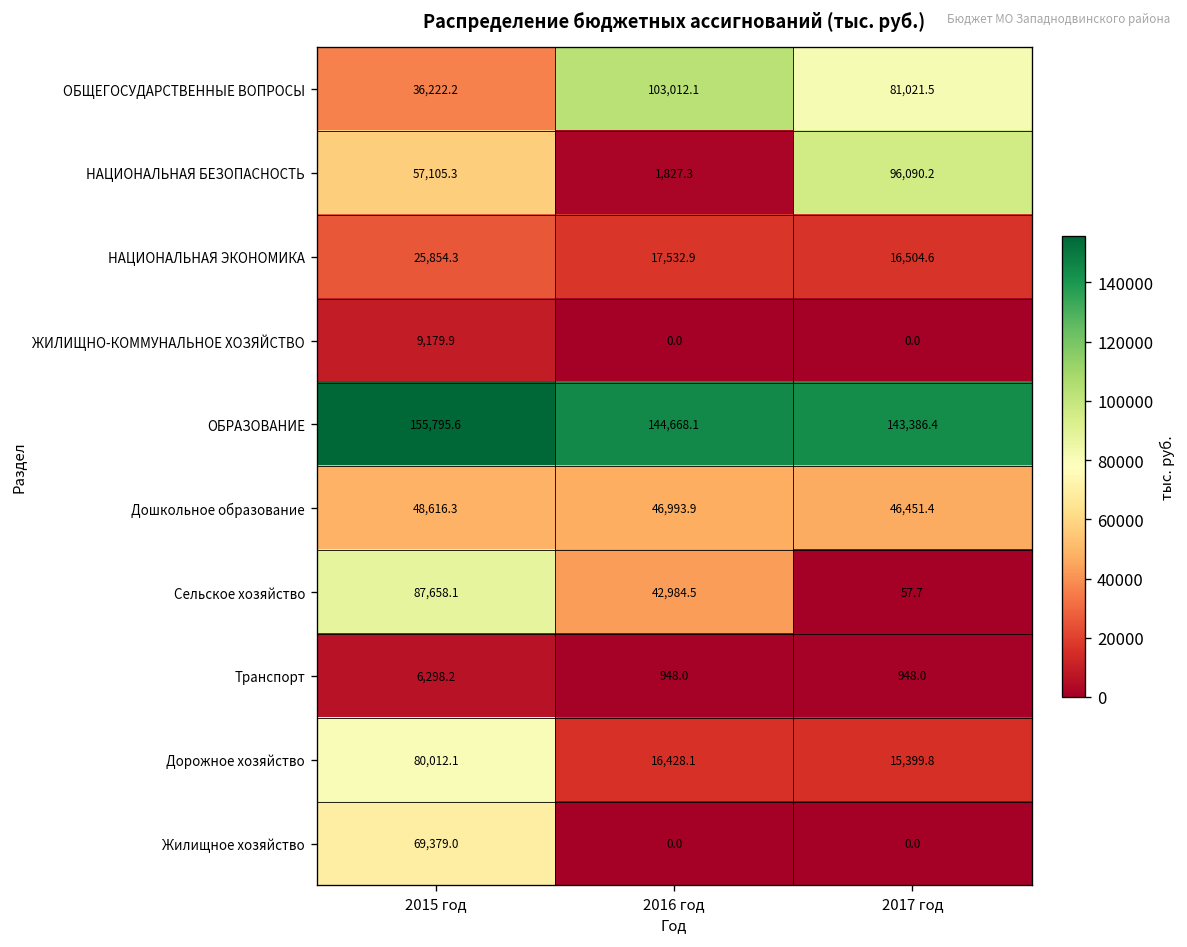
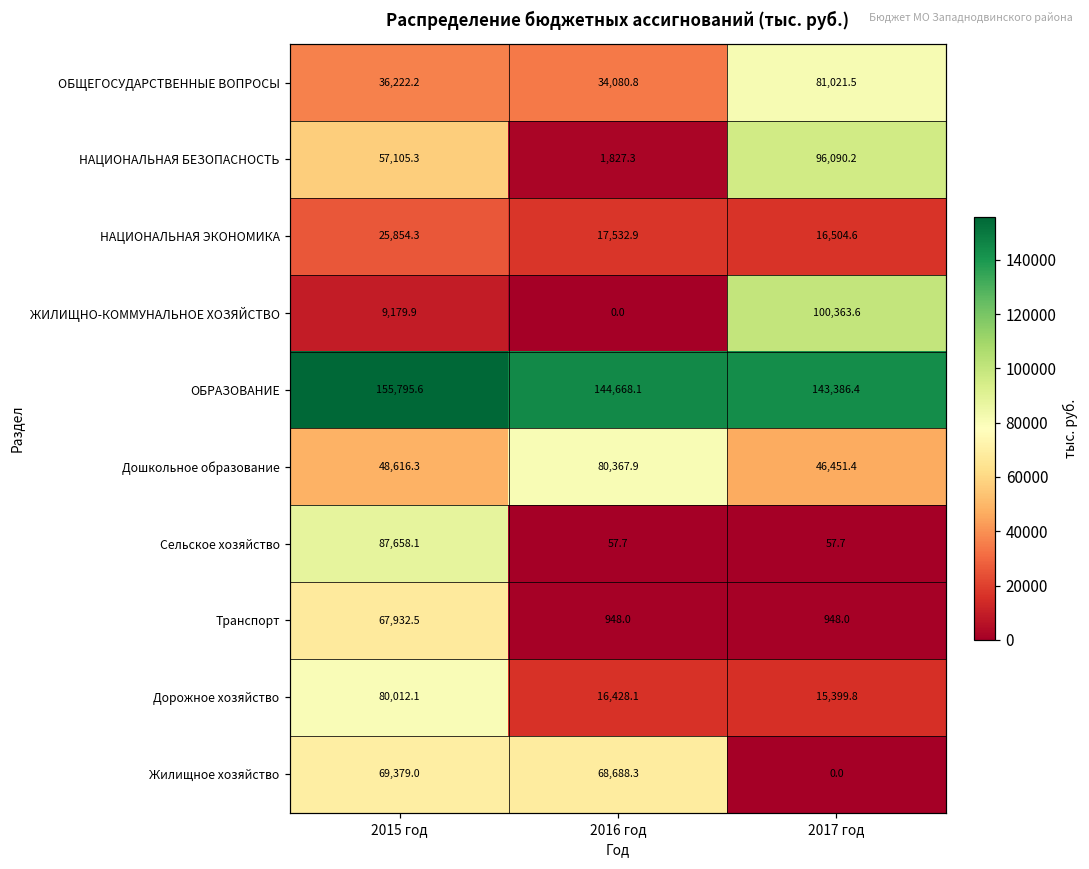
ОБЩЕГОСУДАРСТВЕННЫЕ ВОПРОСЫ, 2016 год: 103,012.1 -> 34,080.8
ЖИЛИЩНО-КОММУНАЛЬНОЕ ХОЗЯЙСТВО, 2017 год: 0.0 -> 100,363.6
Дошкольное образование, 2016 год: 46,993.9 -> 80,367.9
Сельское хозяйство, 2016 год: 42,984.5 -> 57.7
Транспорт, 2015 год: 6,298.2 -> 67,932.5
Жилищное хозяйство, 2016 год: 0.0 -> 68,688.3
